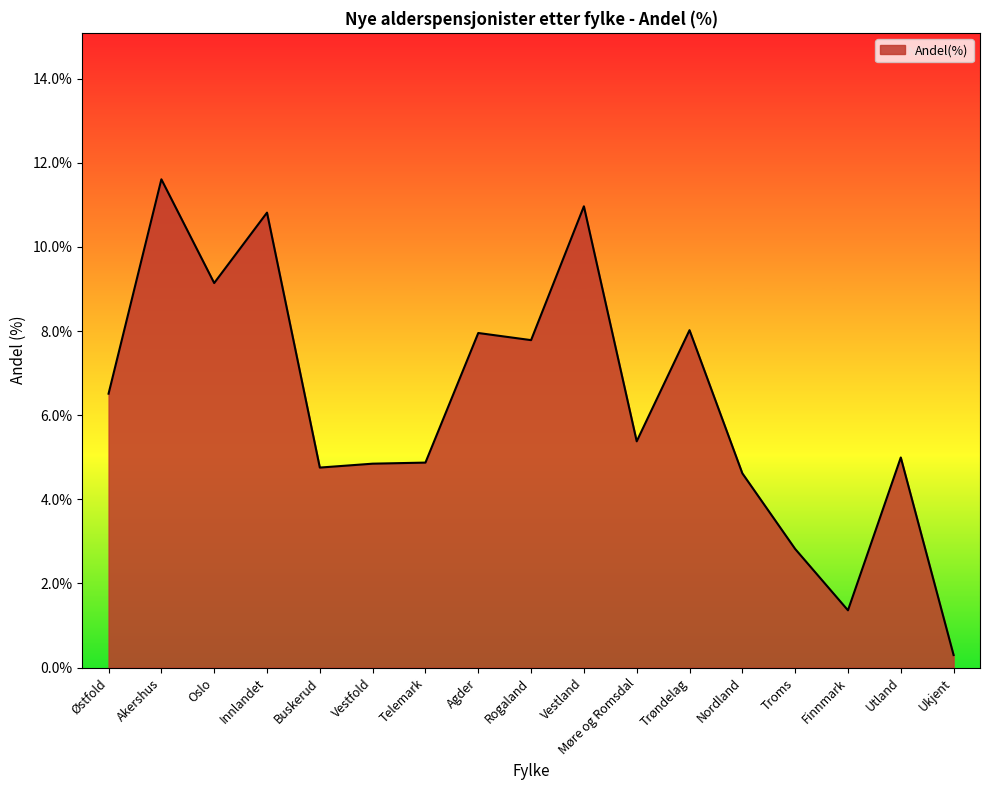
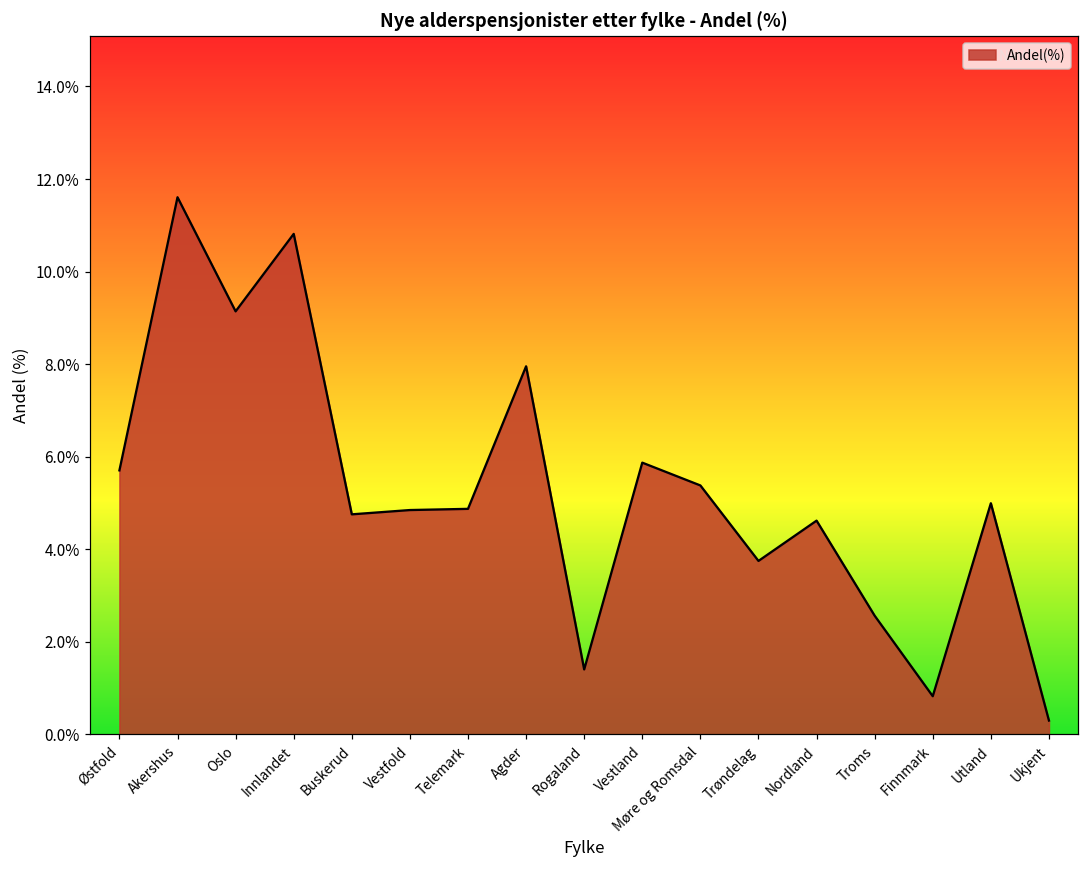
Østfold: 6.5% -> 5.7%
Rogaland: 7.8% -> 1.4%
Vestland: 11.0% -> 5.9%
Trøndelag: 8.0% -> 3.7%
Troms: 2.8% -> 2.6%
Finnmark: 1.4% -> 0.8%
